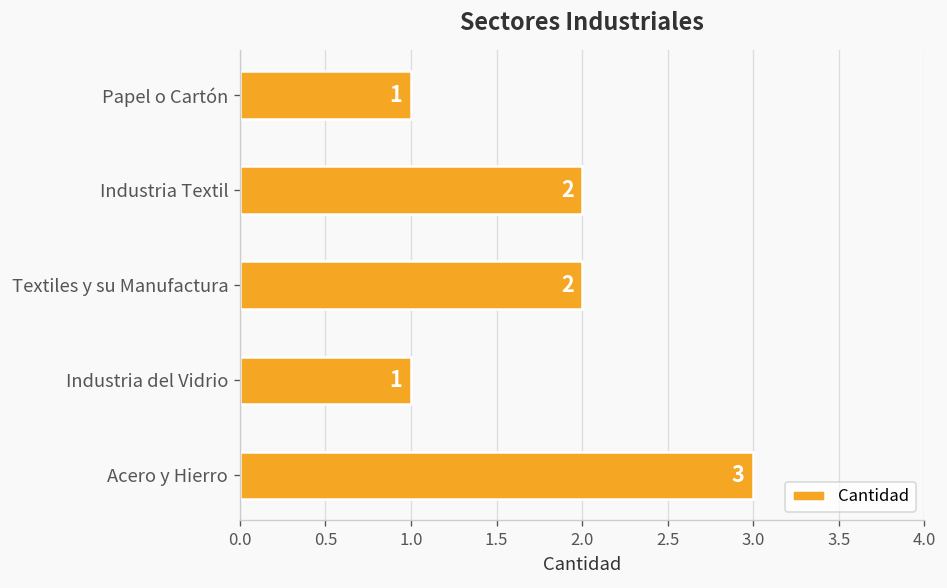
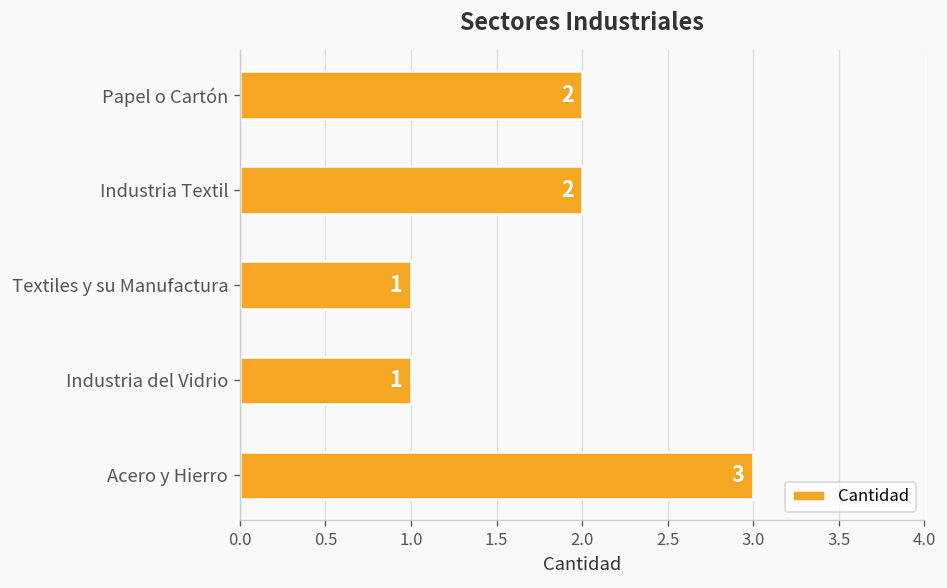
Papel o Cartón: 1 -> 2
Textiles y su Manufactura: 2 -> 1
